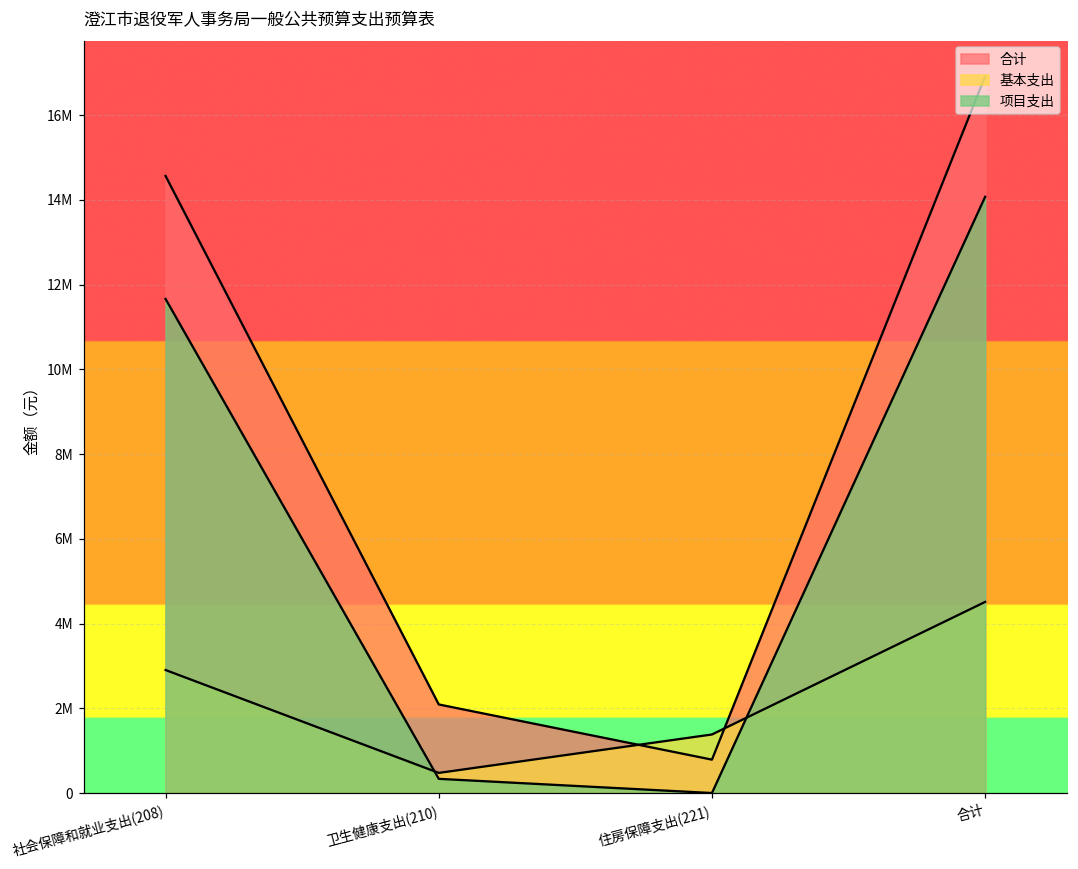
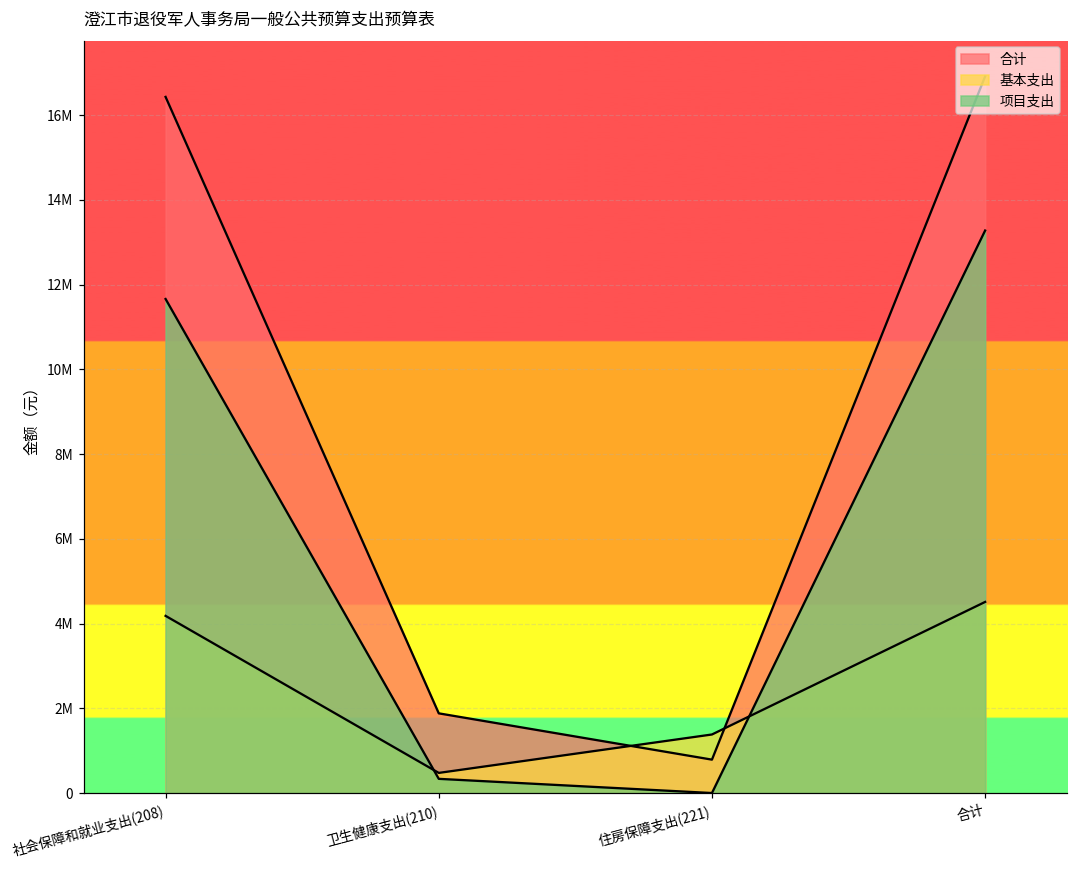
合计, 社会保障和就业支出(208): 14600000 -> 16400000
基本支出, 社会保障和就业支出(208): 2900000 -> 4200000
合计, 卫生健康支出(210): 2100000 -> 1900000
项目支出, 合计: 14100000 -> 13300000
